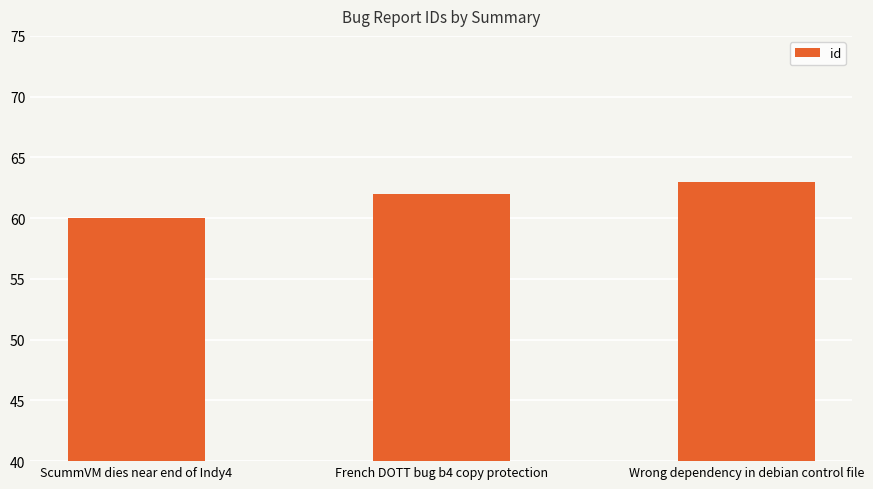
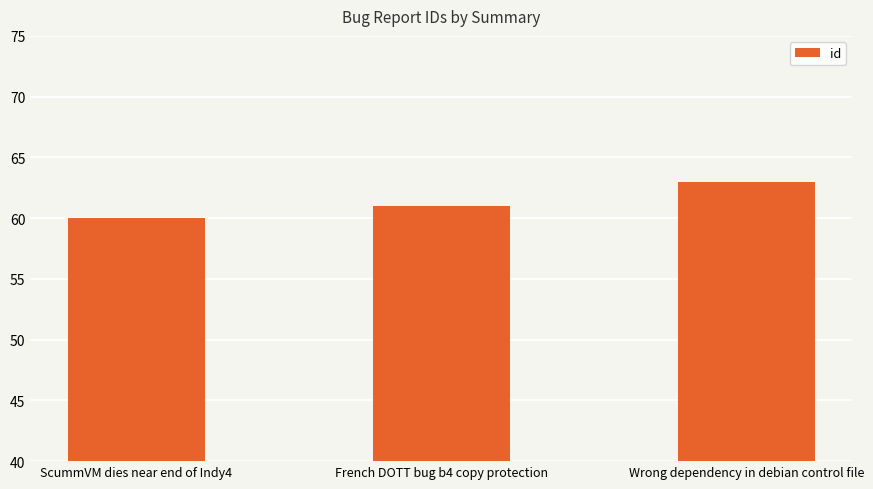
French DOTT bug b4 copy protection: 62 -> 61
